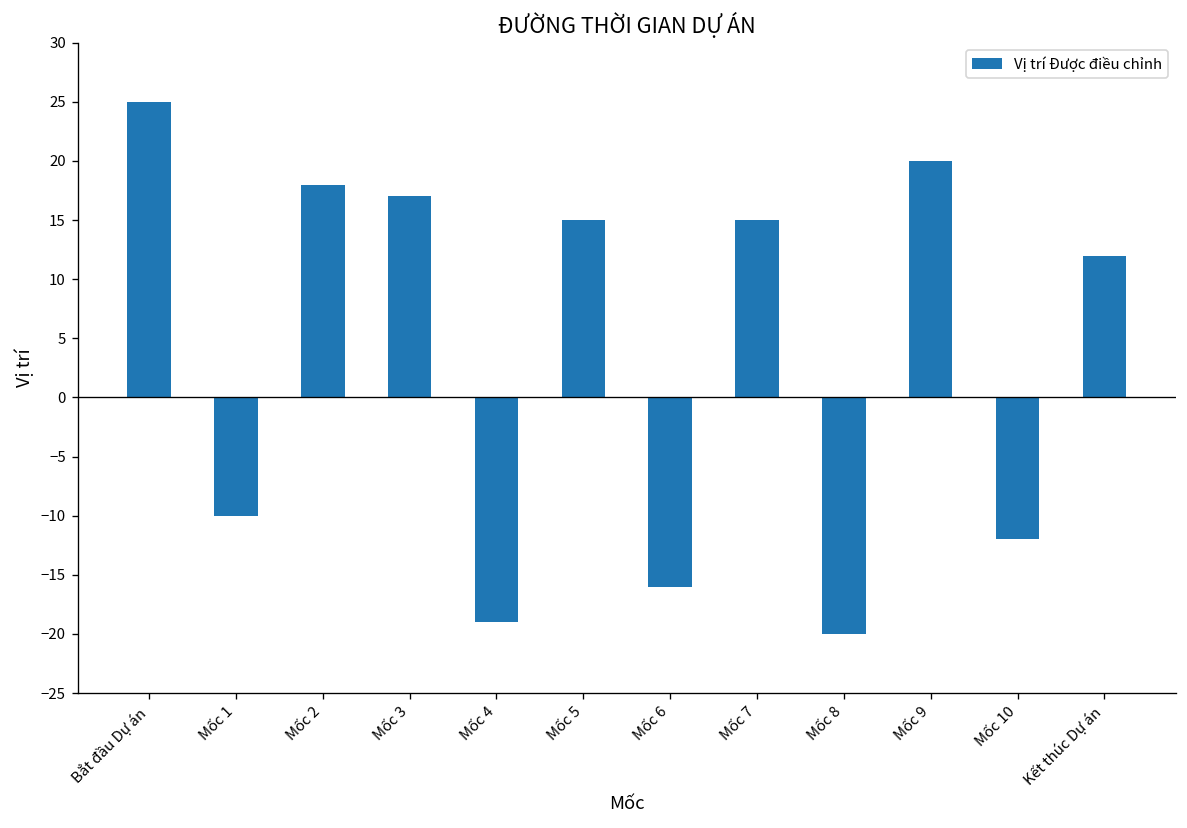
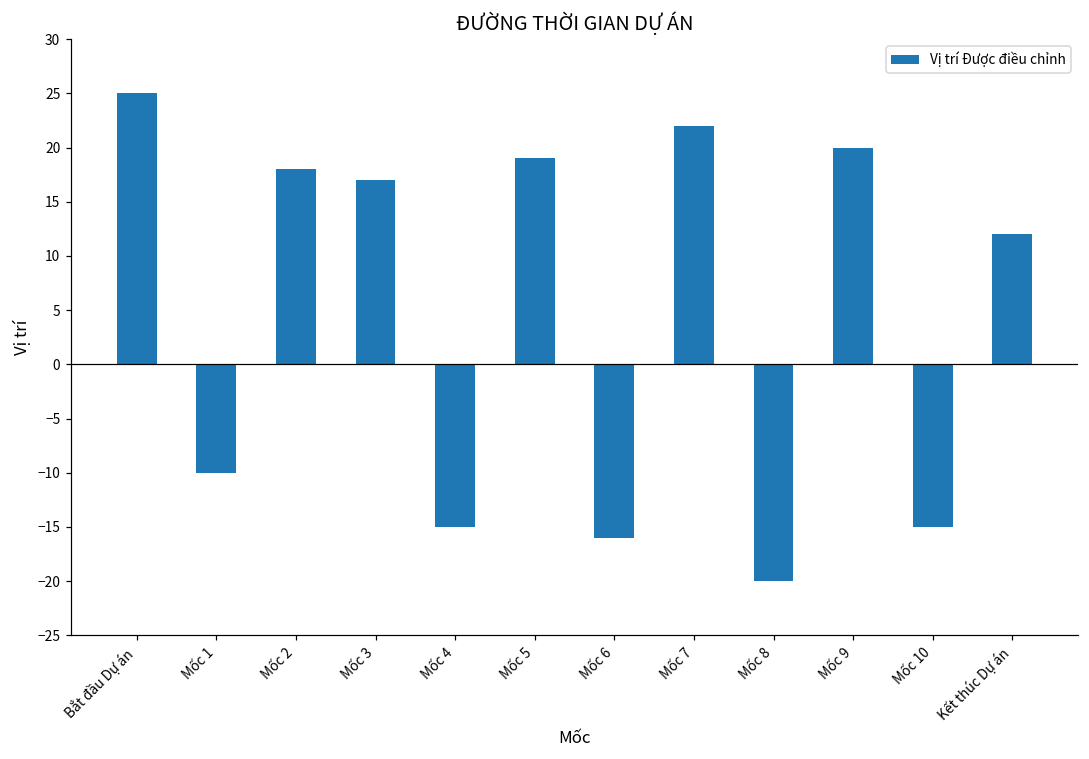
Mốc 4: -19 -> -15
Mốc 5: 15 -> 19
Mốc 7: 15 -> 22
Mốc 10: -12 -> -15
